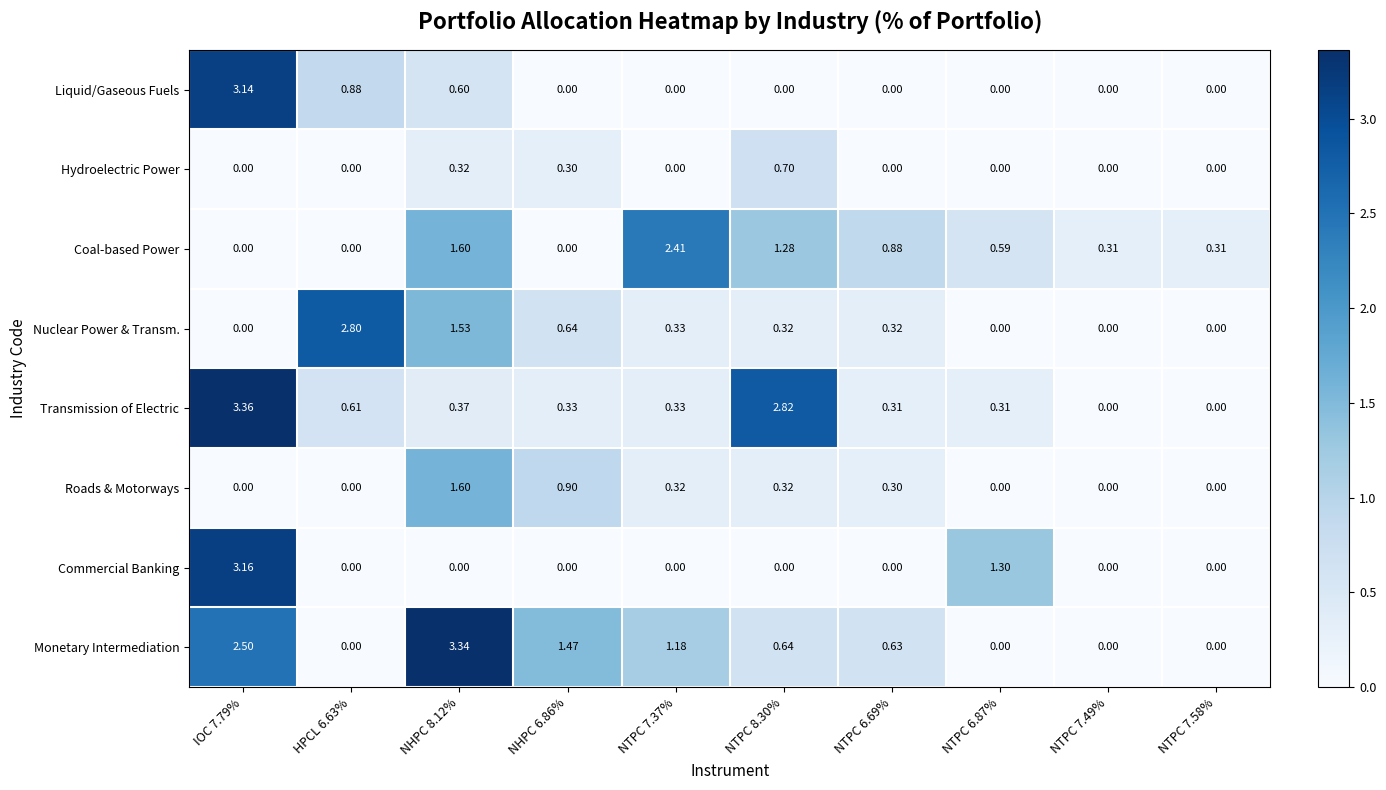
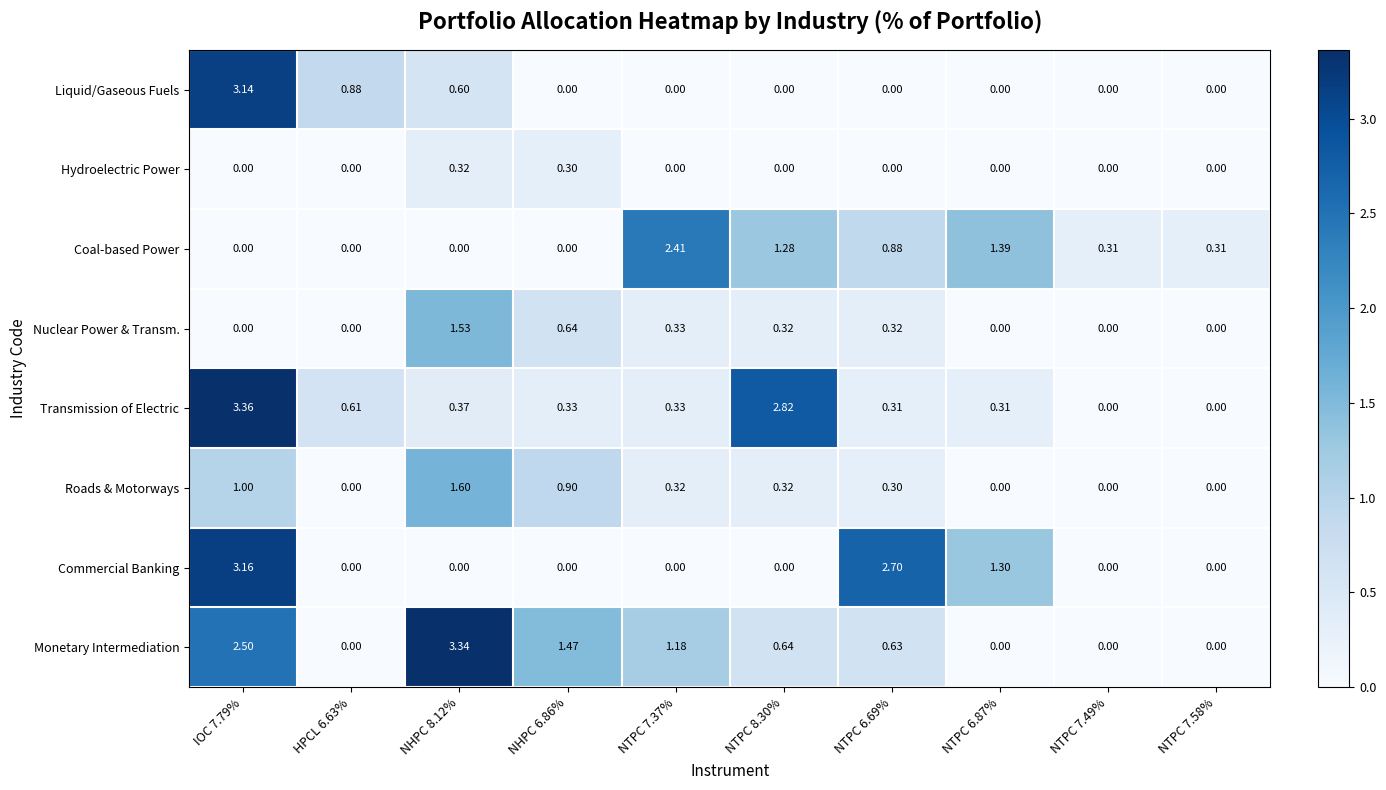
Hydroelectric Power, NTPC 8.30%: 0.70 -> 0.00
Coal-based Power, NHPC 8.12%: 1.60 -> 0.00
Coal-based Power, NTPC 6.87%: 0.59 -> 1.39
Nuclear Power & Transm., HPCL 6.63%: 2.80 -> 0.00
Roads & Motorways, IOC 7.79%: 0.00 -> 1.00
Commercial Banking, NTPC 6.69%: 0.00 -> 2.70
